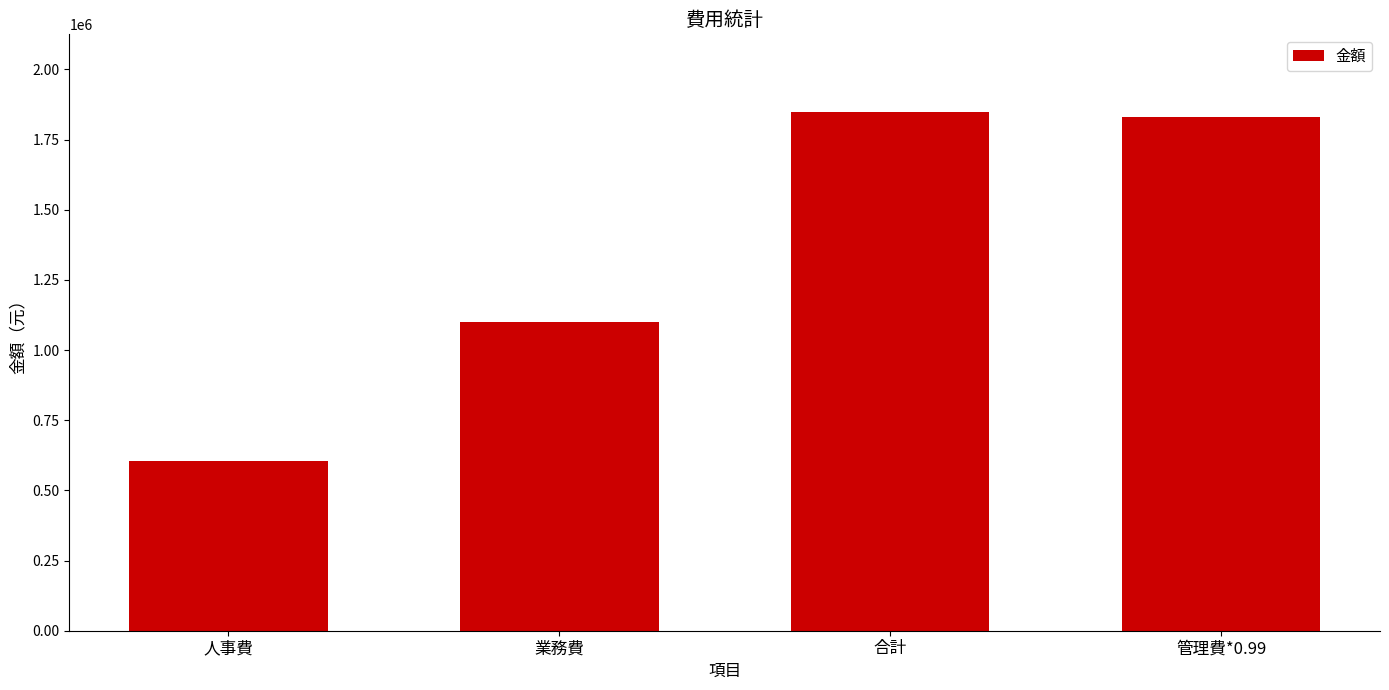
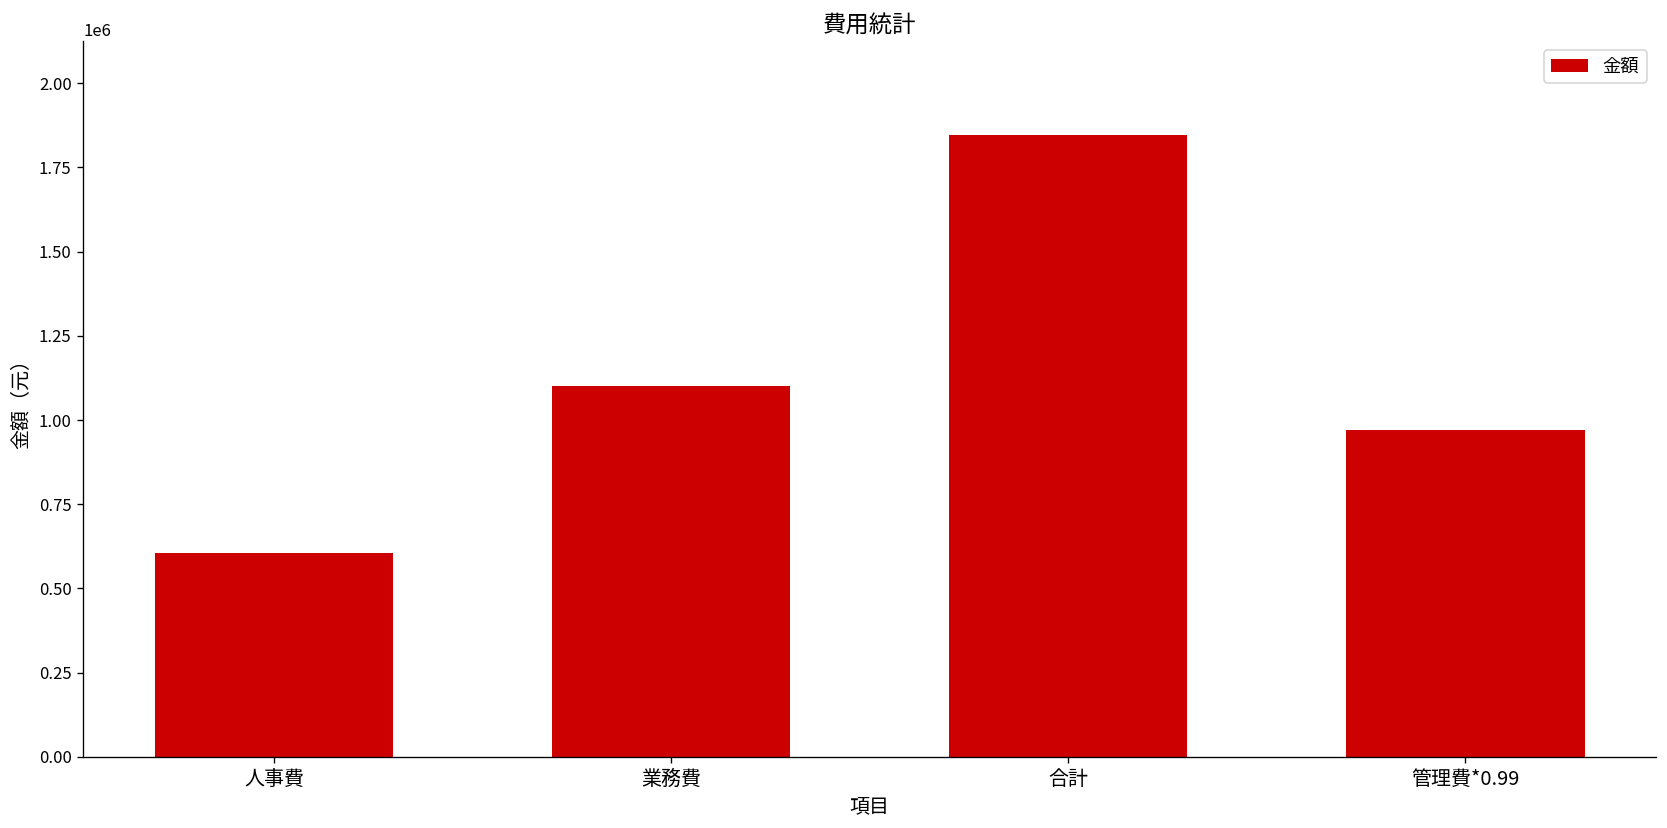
管理費*0.99: 1830000 -> 970000
